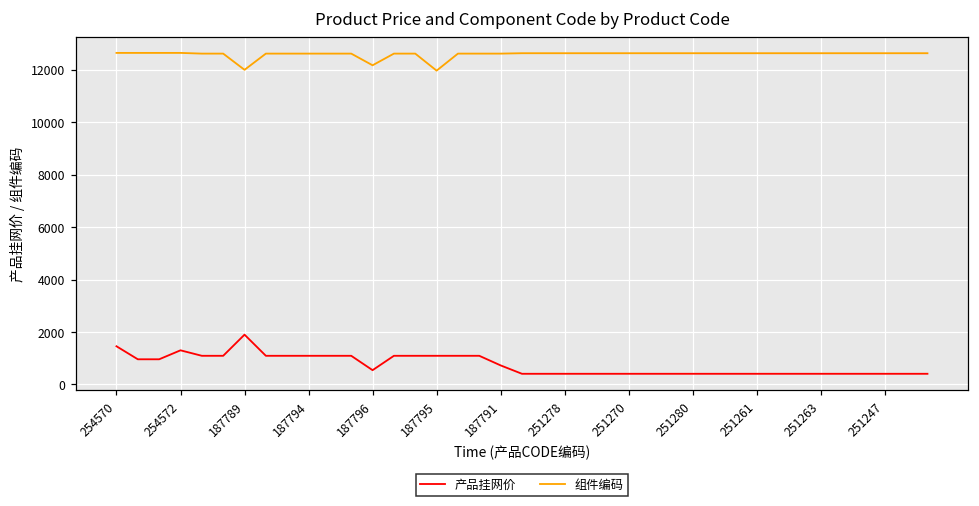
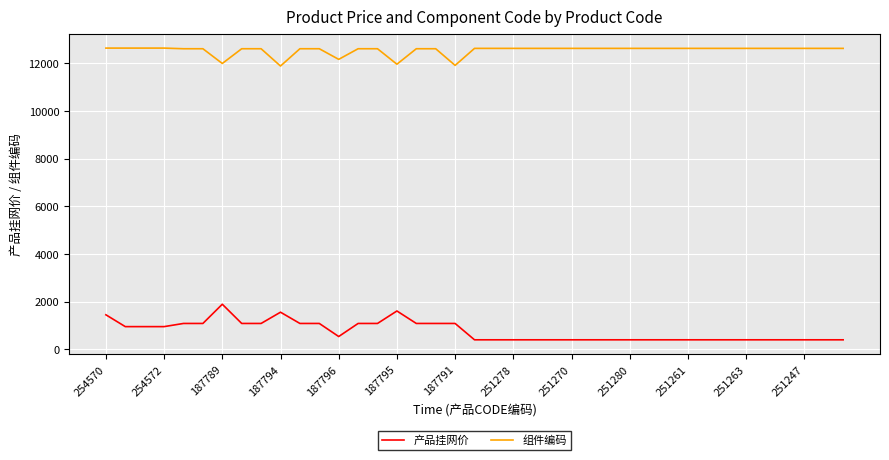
产品挂网价, 254572: 1300 -> 1000
产品挂网价, 187794: 1100 -> 1600
组件编码, 187794: 12600 -> 11900
产品挂网价, 187795: 1100 -> 1600
产品挂网价, 187791: 700 -> 1100
组件编码, 187791: 12600 -> 11900
